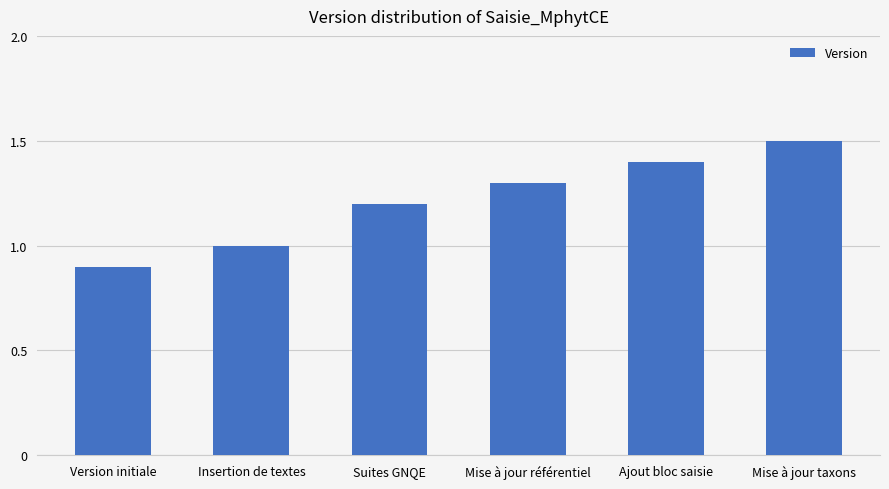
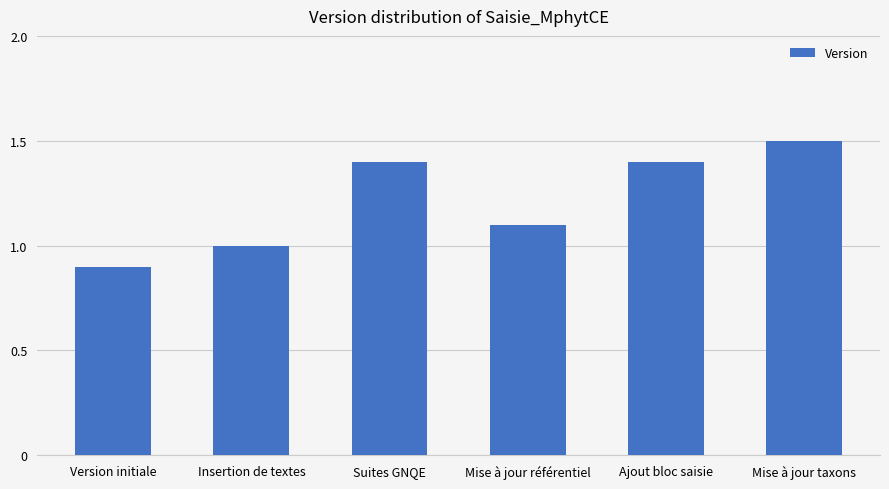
Suites GNQE: 1.2 -> 1.4
Mise à jour référentiel: 1.3 -> 1.1
